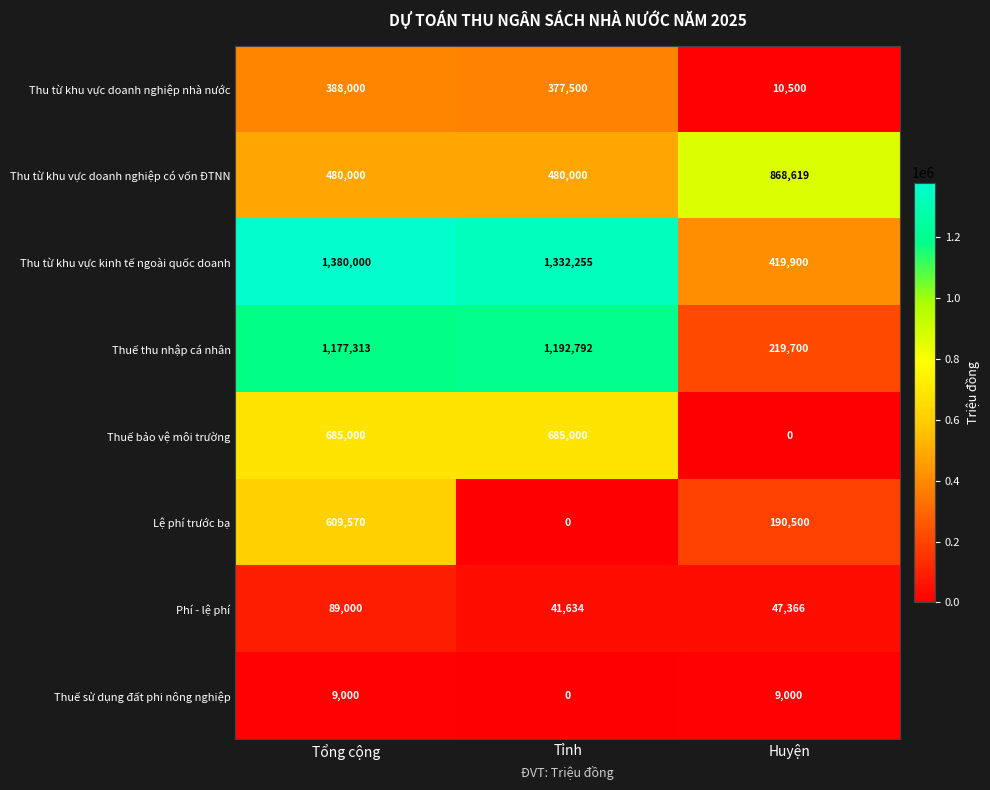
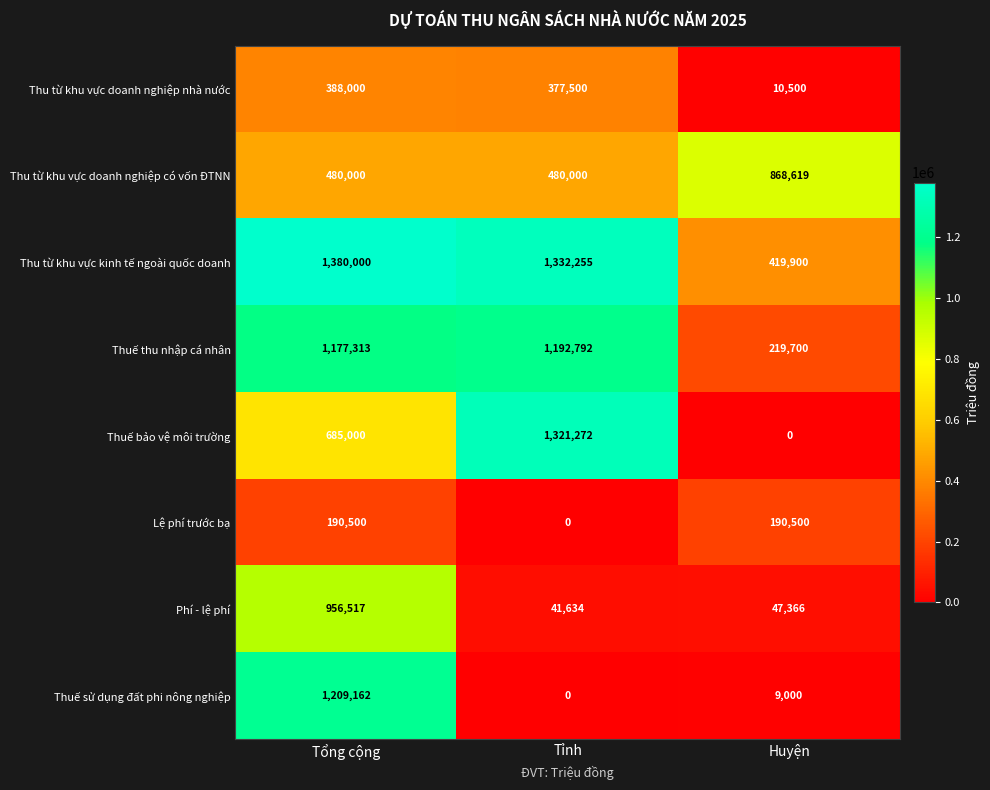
Thuế bảo vệ môi trường, Tỉnh: 685,000 -> 1,321,272
Lệ phí trước bạ, Tổng cộng: 609,570 -> 190,500
Phí - lệ phí, Tổng cộng: 89,000 -> 956,517
Thuế sử dụng đất phi nông nghiệp, Tổng cộng: 9,000 -> 1,209,162
